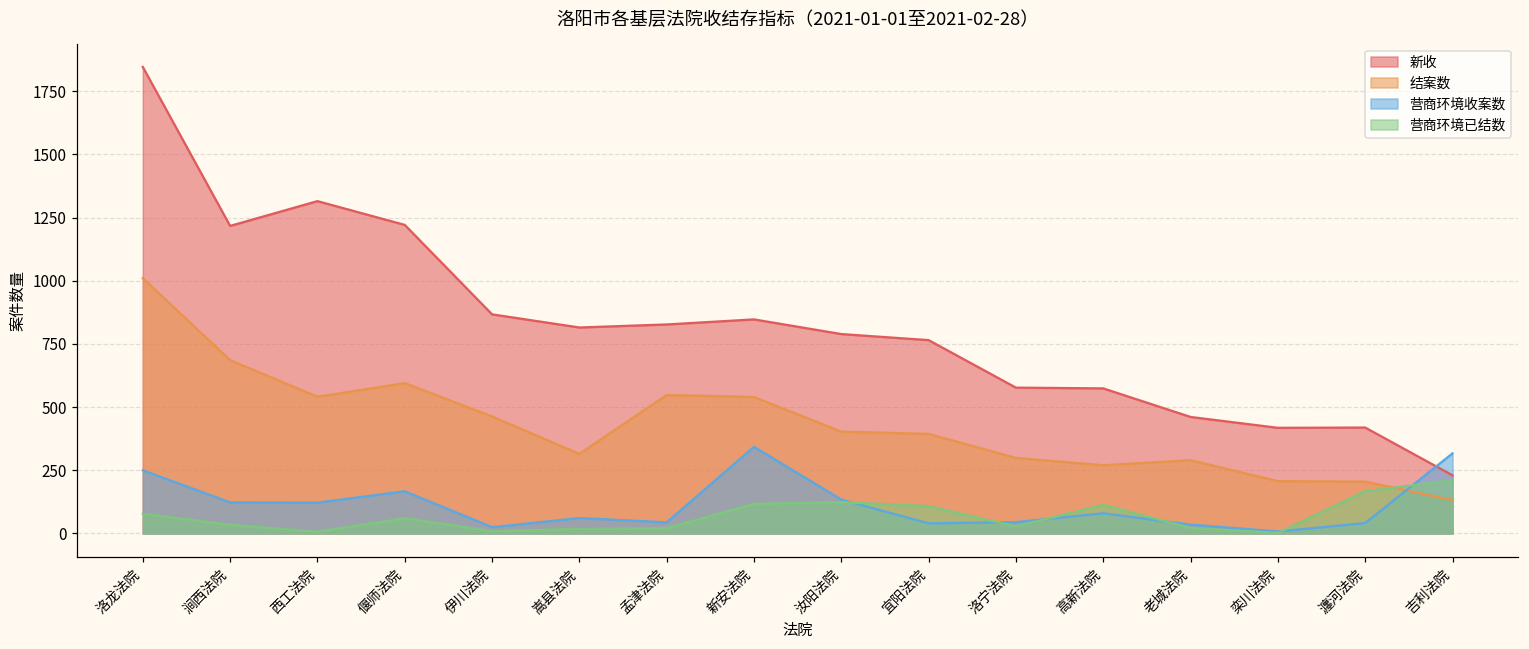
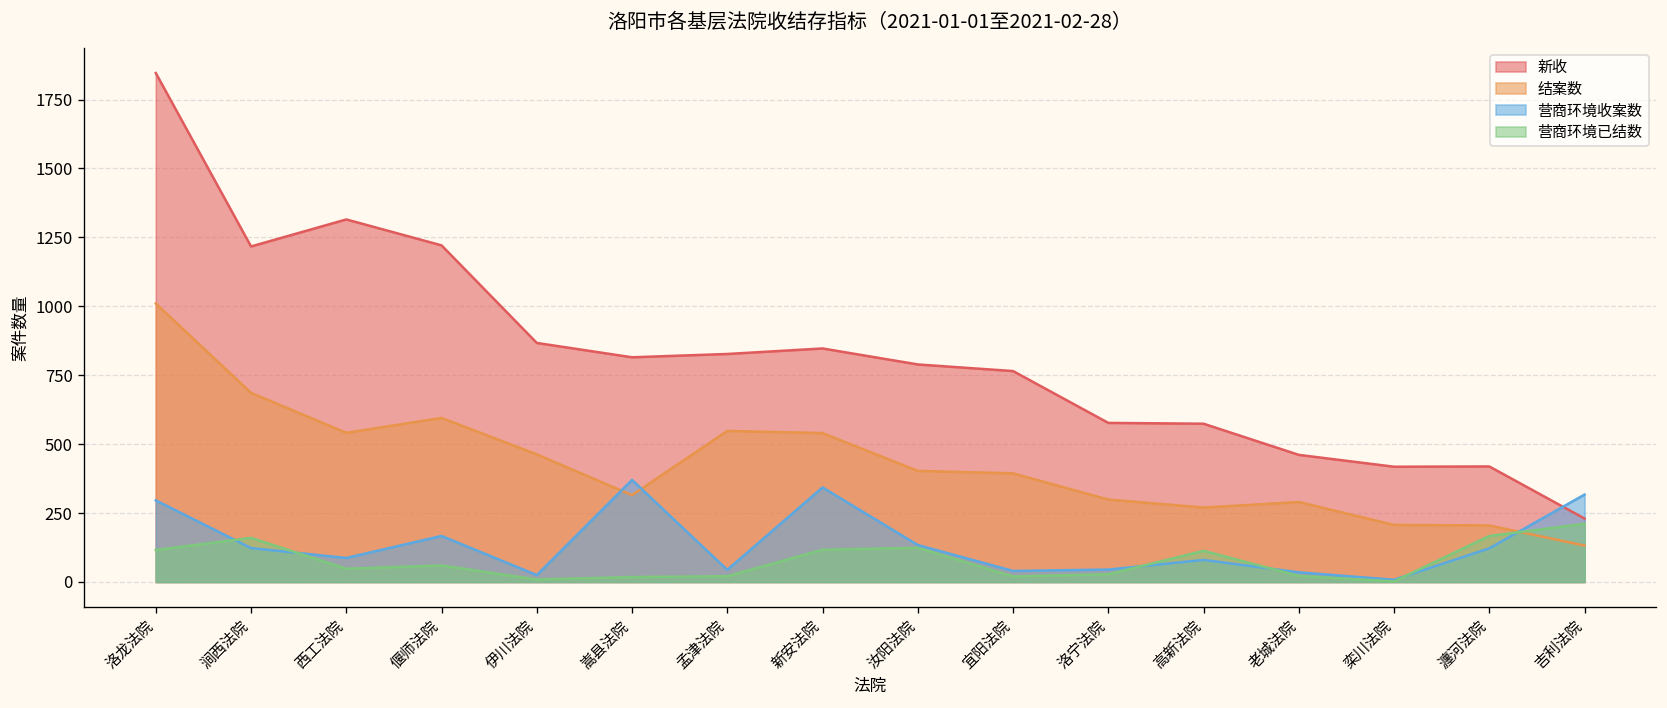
营商环境收案数, 洛龙法院: 250 -> 300
营商环境已结数, 洛龙法院: 80 -> 120
营商环境已结数, 涧西法院: 30 -> 160
营商环境收案数, 西工法院: 120 -> 90
营商环境已结数, 西工法院: 10 -> 50
营商环境收案数, 嵩县法院: 60 -> 370
营商环境已结数, 宜阳法院: 110 -> 20
营商环境收案数, 瀍河法院: 40 -> 120
